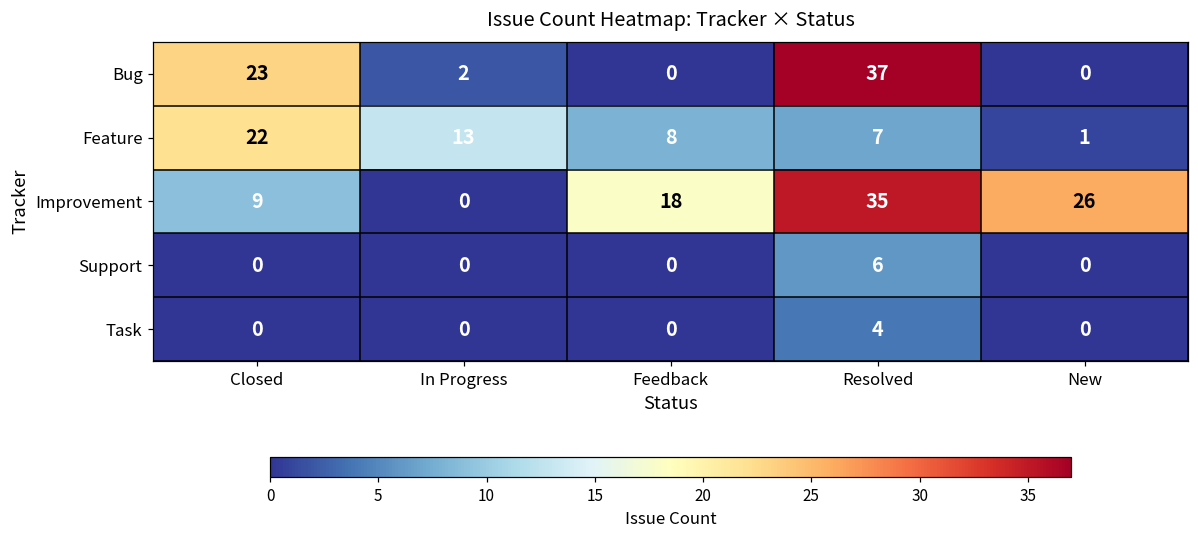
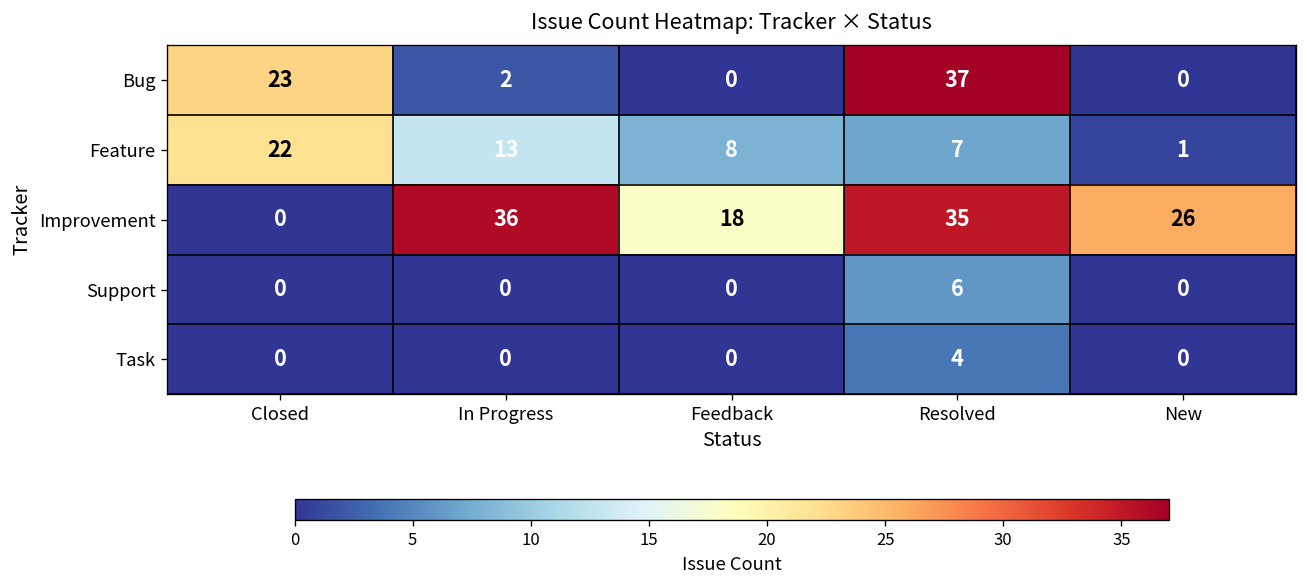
Improvement, Closed: 9 -> 0
Improvement, In Progress: 0 -> 36
